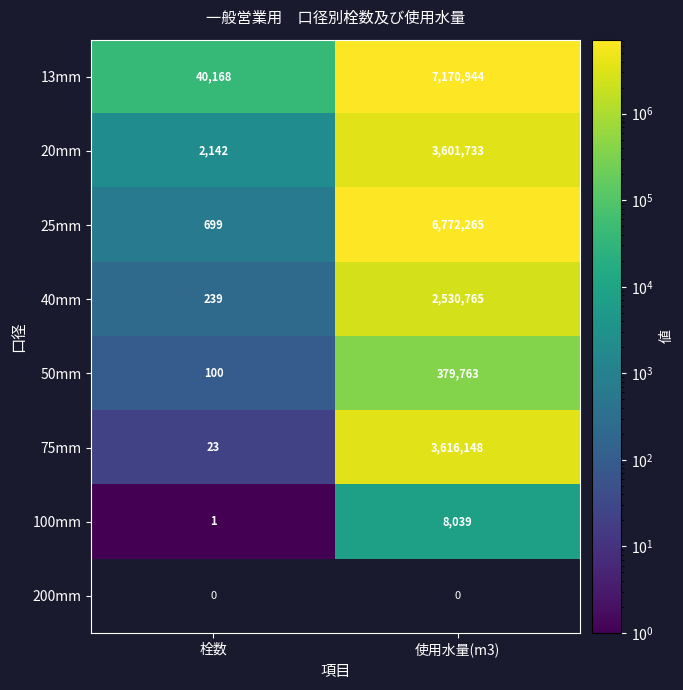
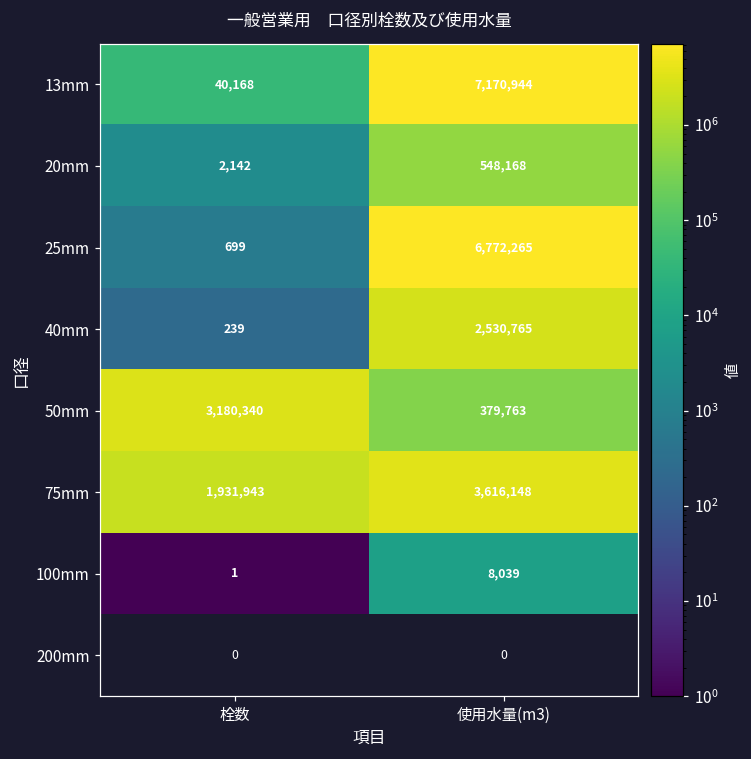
20mm, 使用水量(m3): 3,601,733 -> 548,168
50mm, 栓数: 100 -> 3,180,340
75mm, 栓数: 23 -> 1,931,943
